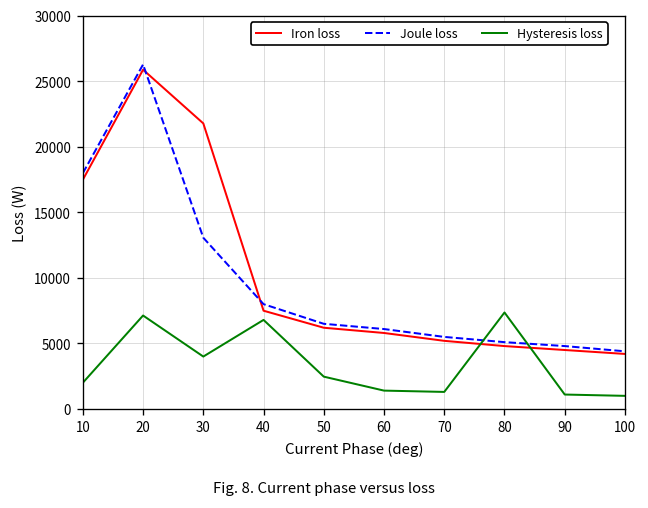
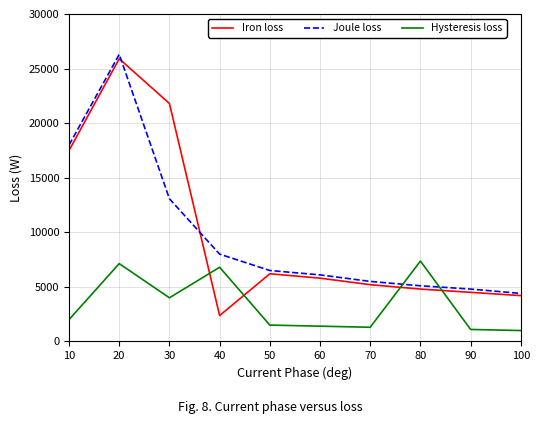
Iron loss, 40: 7500 -> 2400
Hysteresis loss, 50: 2500 -> 1500
